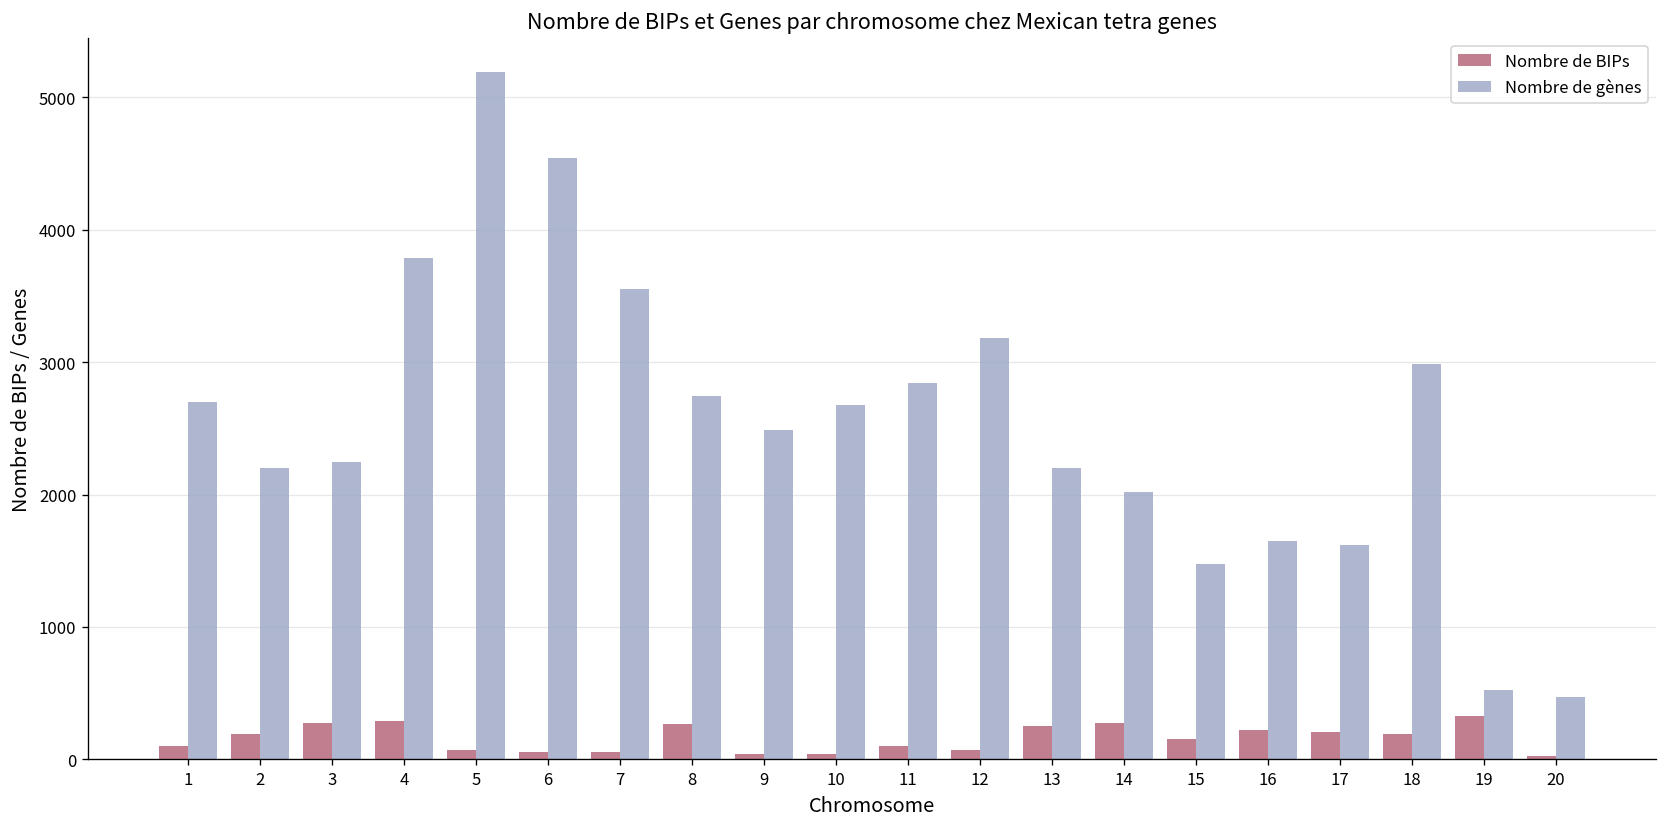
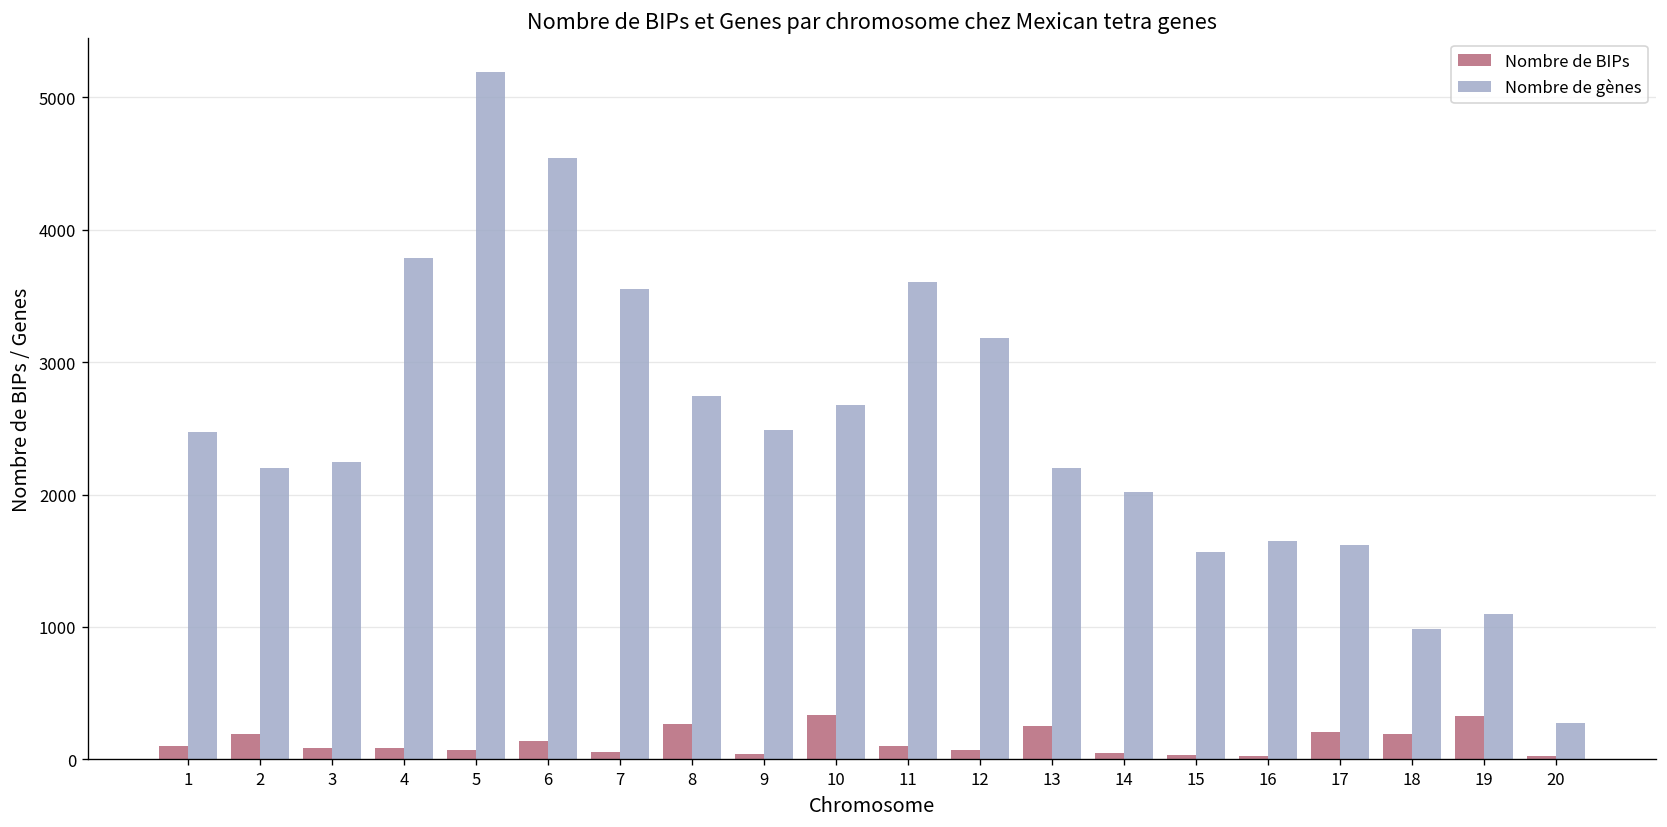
Nombre de gènes, 1: 2700 -> 2470
Nombre de BIPs, 3: 280 -> 90
Nombre de BIPs, 4: 290 -> 80
Nombre de BIPs, 6: 60 -> 140
Nombre de BIPs, 10: 50 -> 340
Nombre de gènes, 11: 2840 -> 3600
Nombre de BIPs, 14: 270 -> 50
Nombre de BIPs, 15: 160 -> 40
Nombre de gènes, 15: 1480 -> 1560
Nombre de BIPs, 16: 220 -> 30
Nombre de gènes, 18: 2980 -> 980
Nombre de gènes, 19: 530 -> 1100
Nombre de gènes, 20: 480 -> 280
